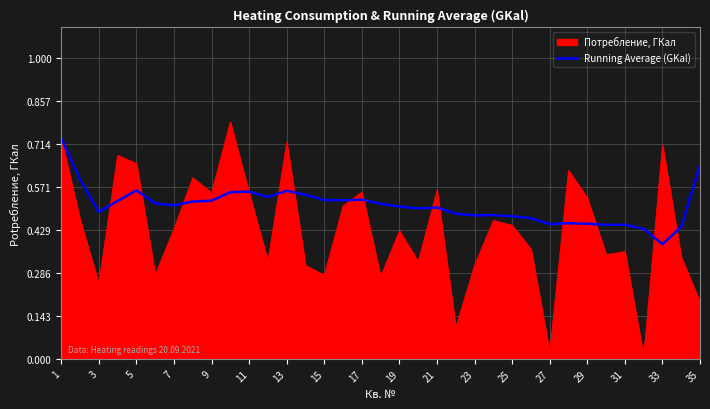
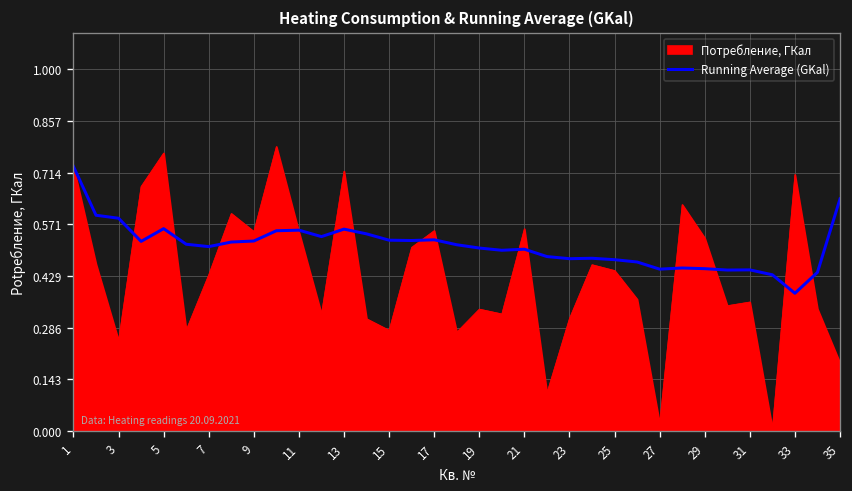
Running Average (GKal), 3: 0.49 -> 0.59
Потребление, ГКал, 5: 0.65 -> 0.77
Потребление, ГКал, 19: 0.42 -> 0.34
